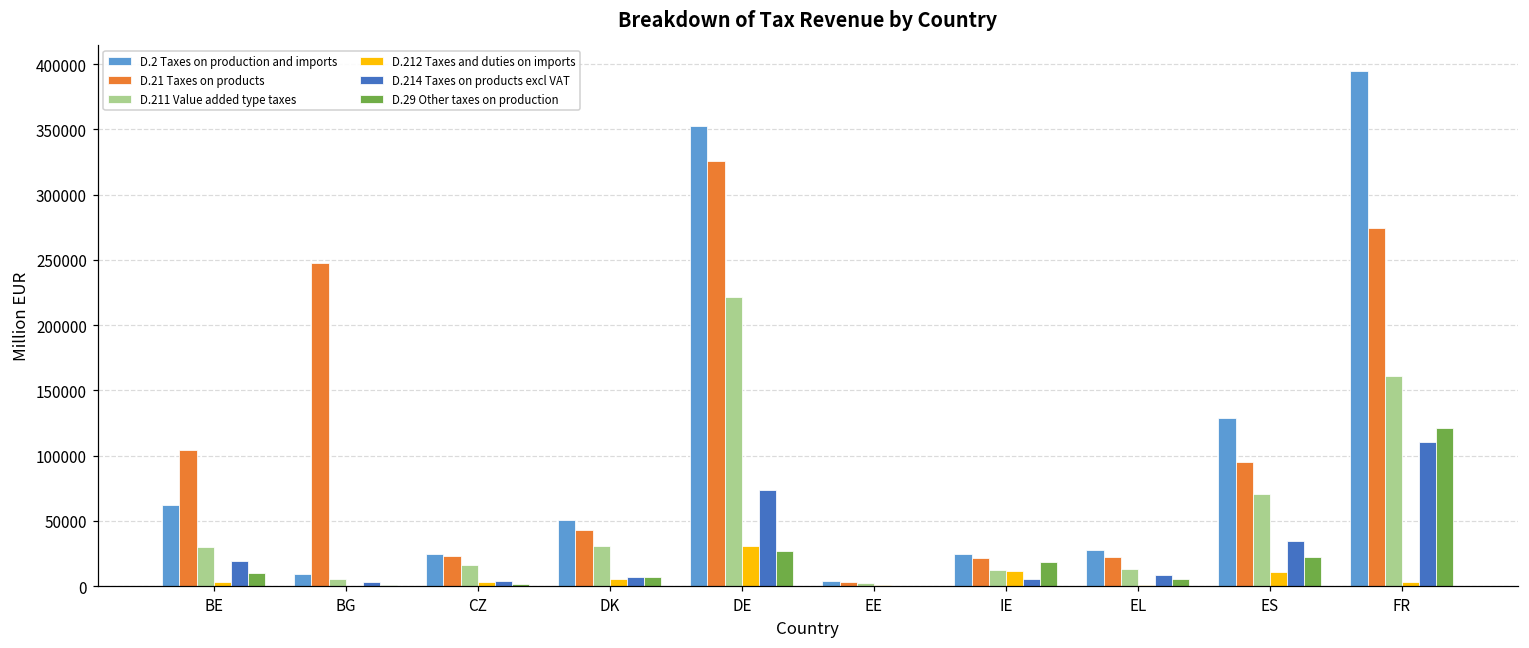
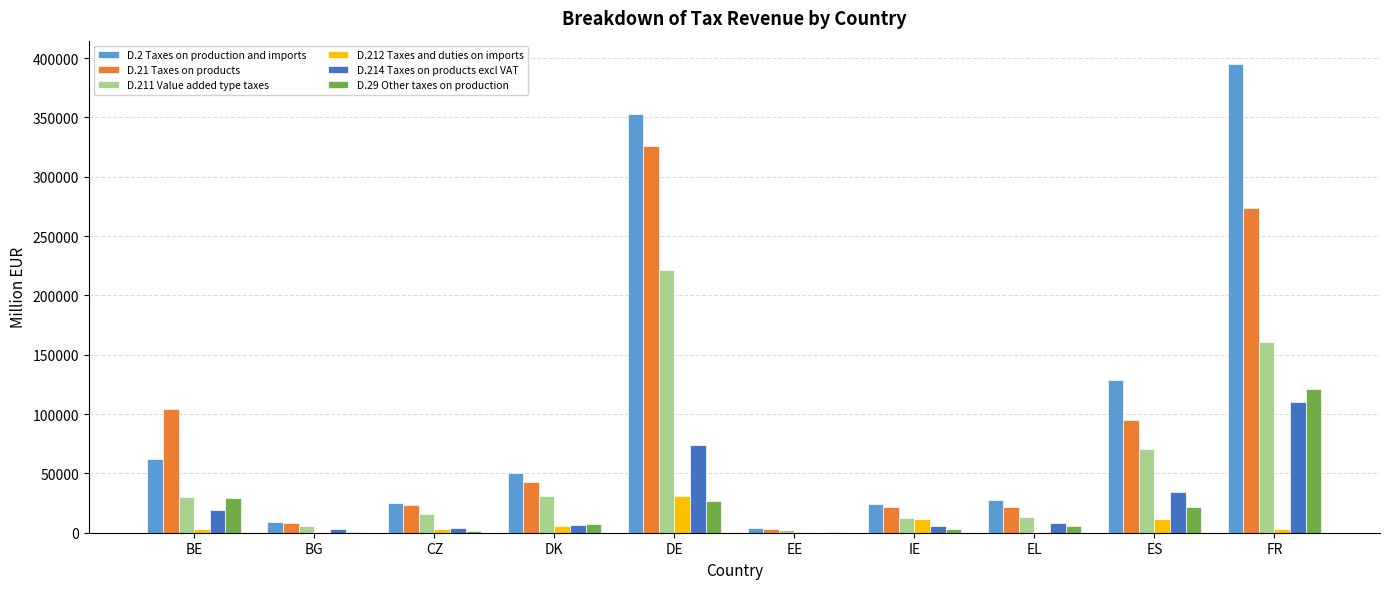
D.29 Other taxes on production, BE: 10000 -> 29000
D.21 Taxes on products, BG: 247000 -> 9000
D.29 Other taxes on production, IE: 18000 -> 3000
